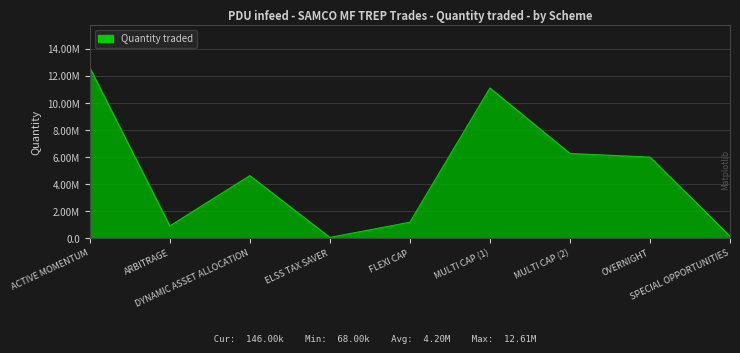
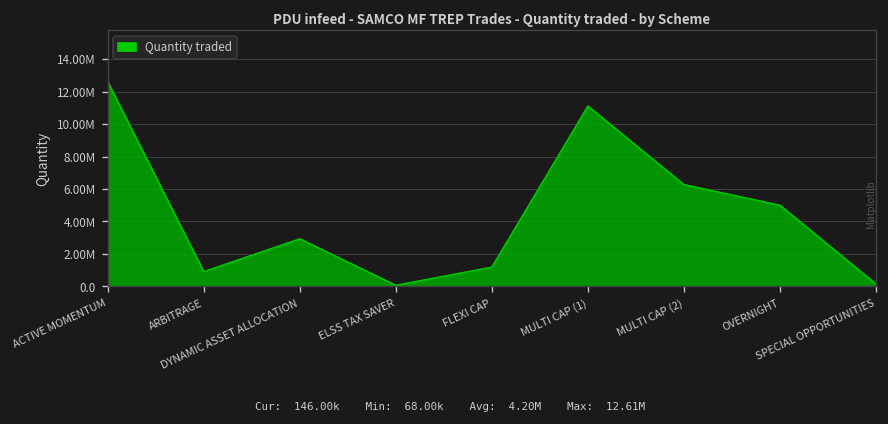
DYNAMIC ASSET ALLOCATION: 4600000 -> 2900000
OVERNIGHT: 6000000 -> 5000000
